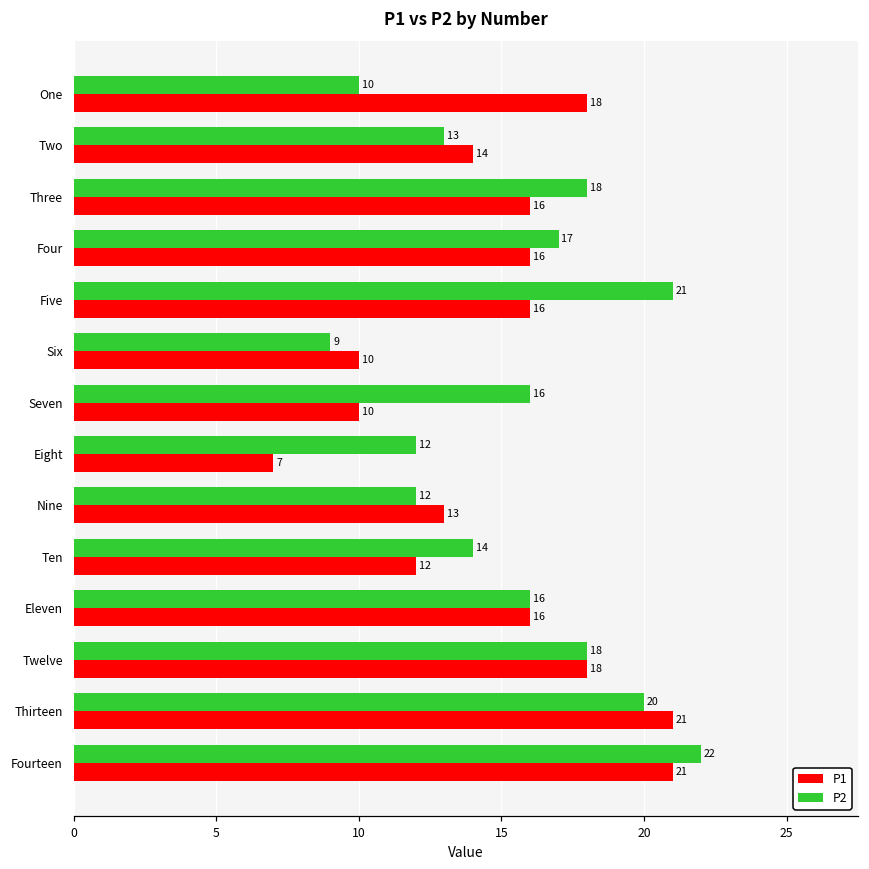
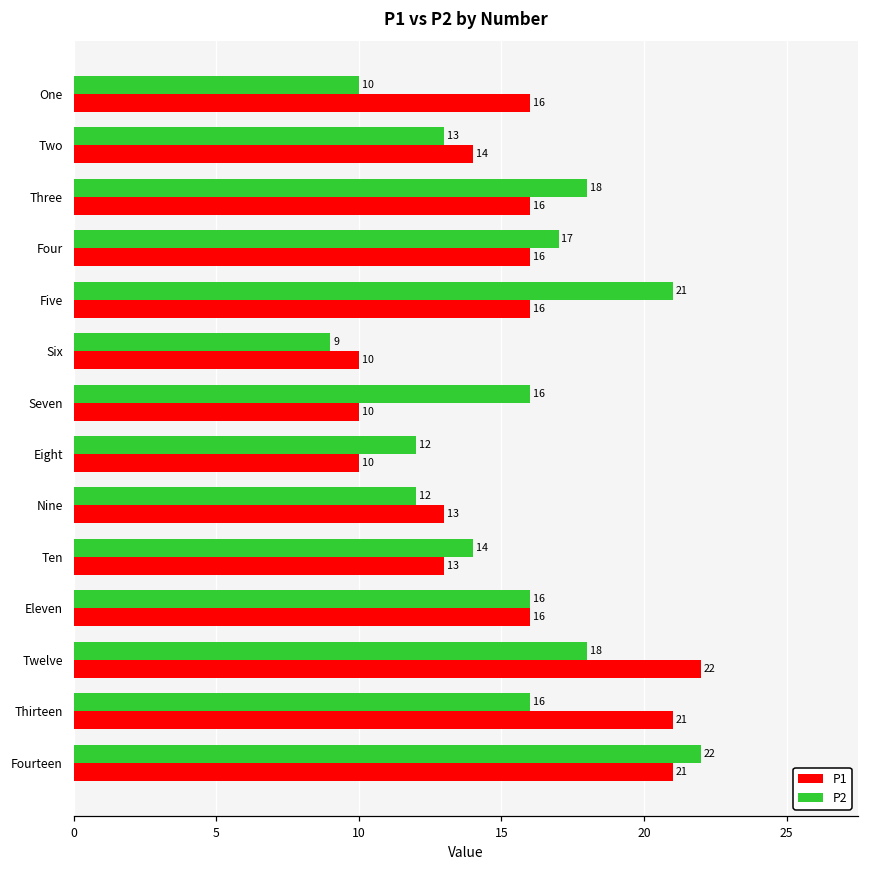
P1, One: 18 -> 16
P1, Eight: 7 -> 10
P1, Ten: 12 -> 13
P1, Twelve: 18 -> 22
P2, Thirteen: 20 -> 16
